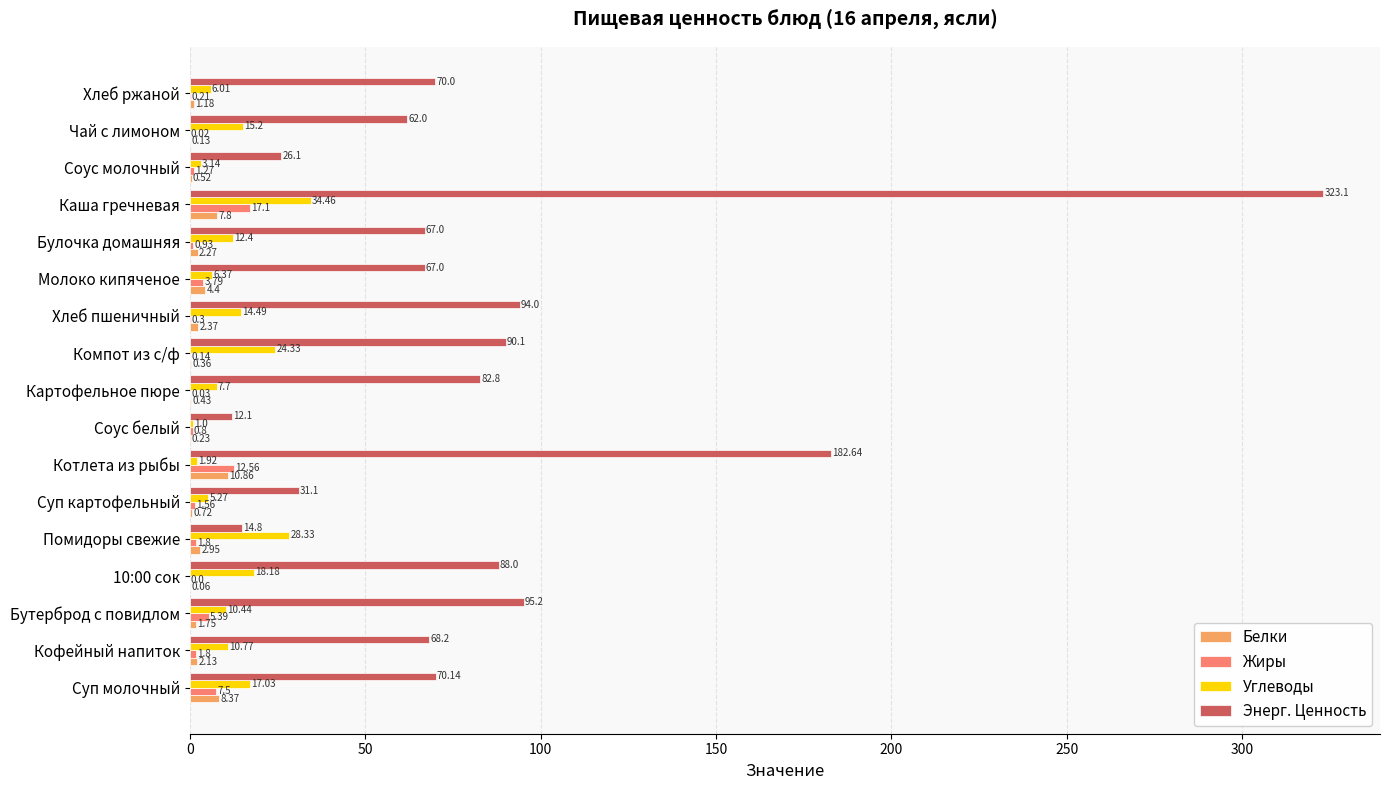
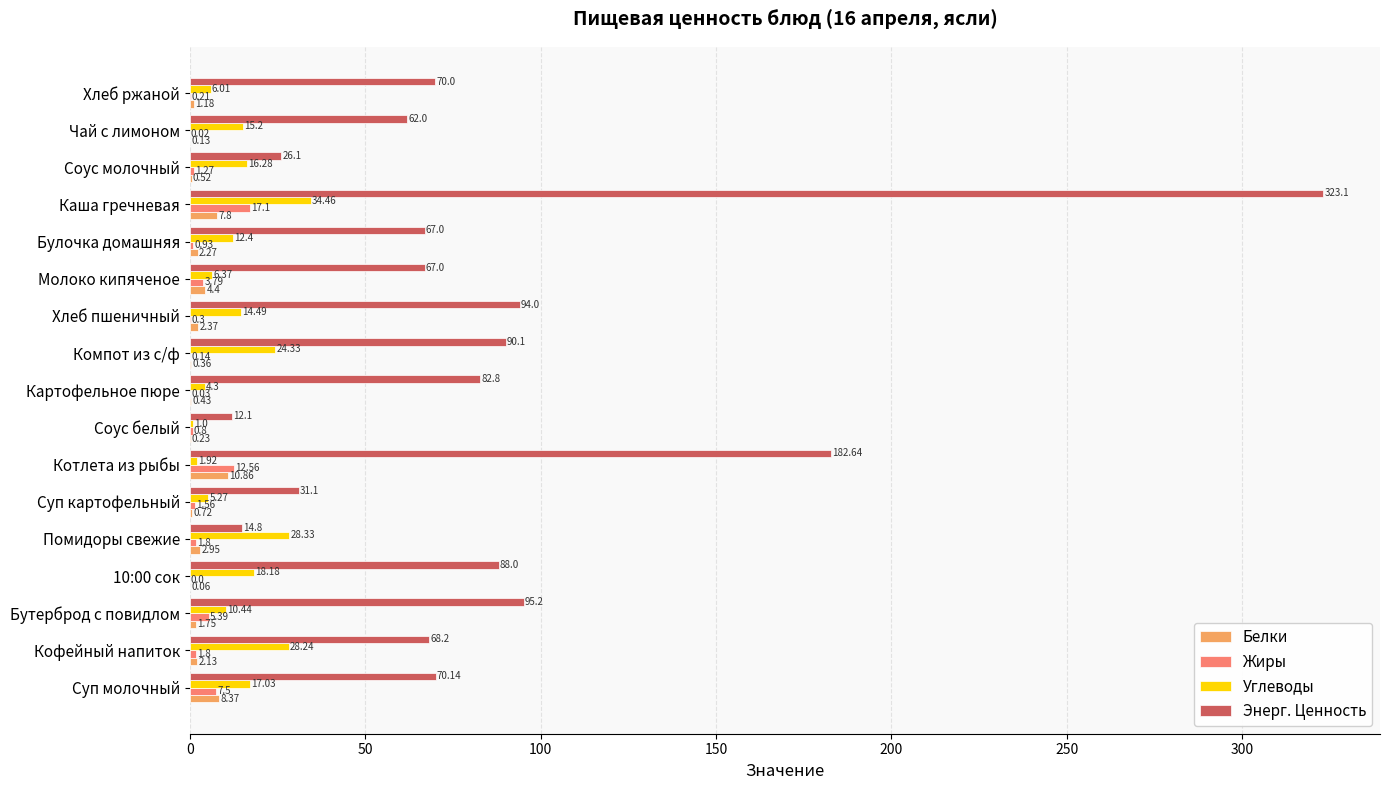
Углеводы, Соус молочный: 3.14 -> 16.28
Углеводы, Картофельное пюре: 7.7 -> 4.3
Углеводы, Кофейный напиток: 10.77 -> 28.24
